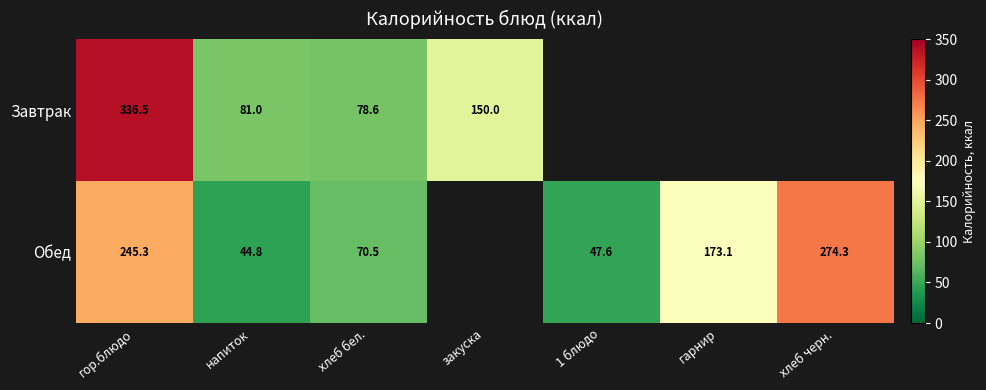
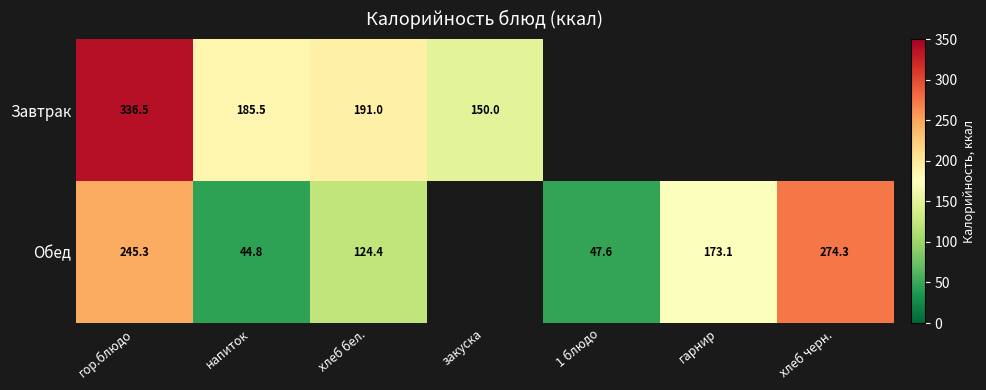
Завтрак, напиток: 81.0 -> 185.5
Завтрак, хлеб бел.: 78.6 -> 191.0
Обед, хлеб бел.: 70.5 -> 124.4
